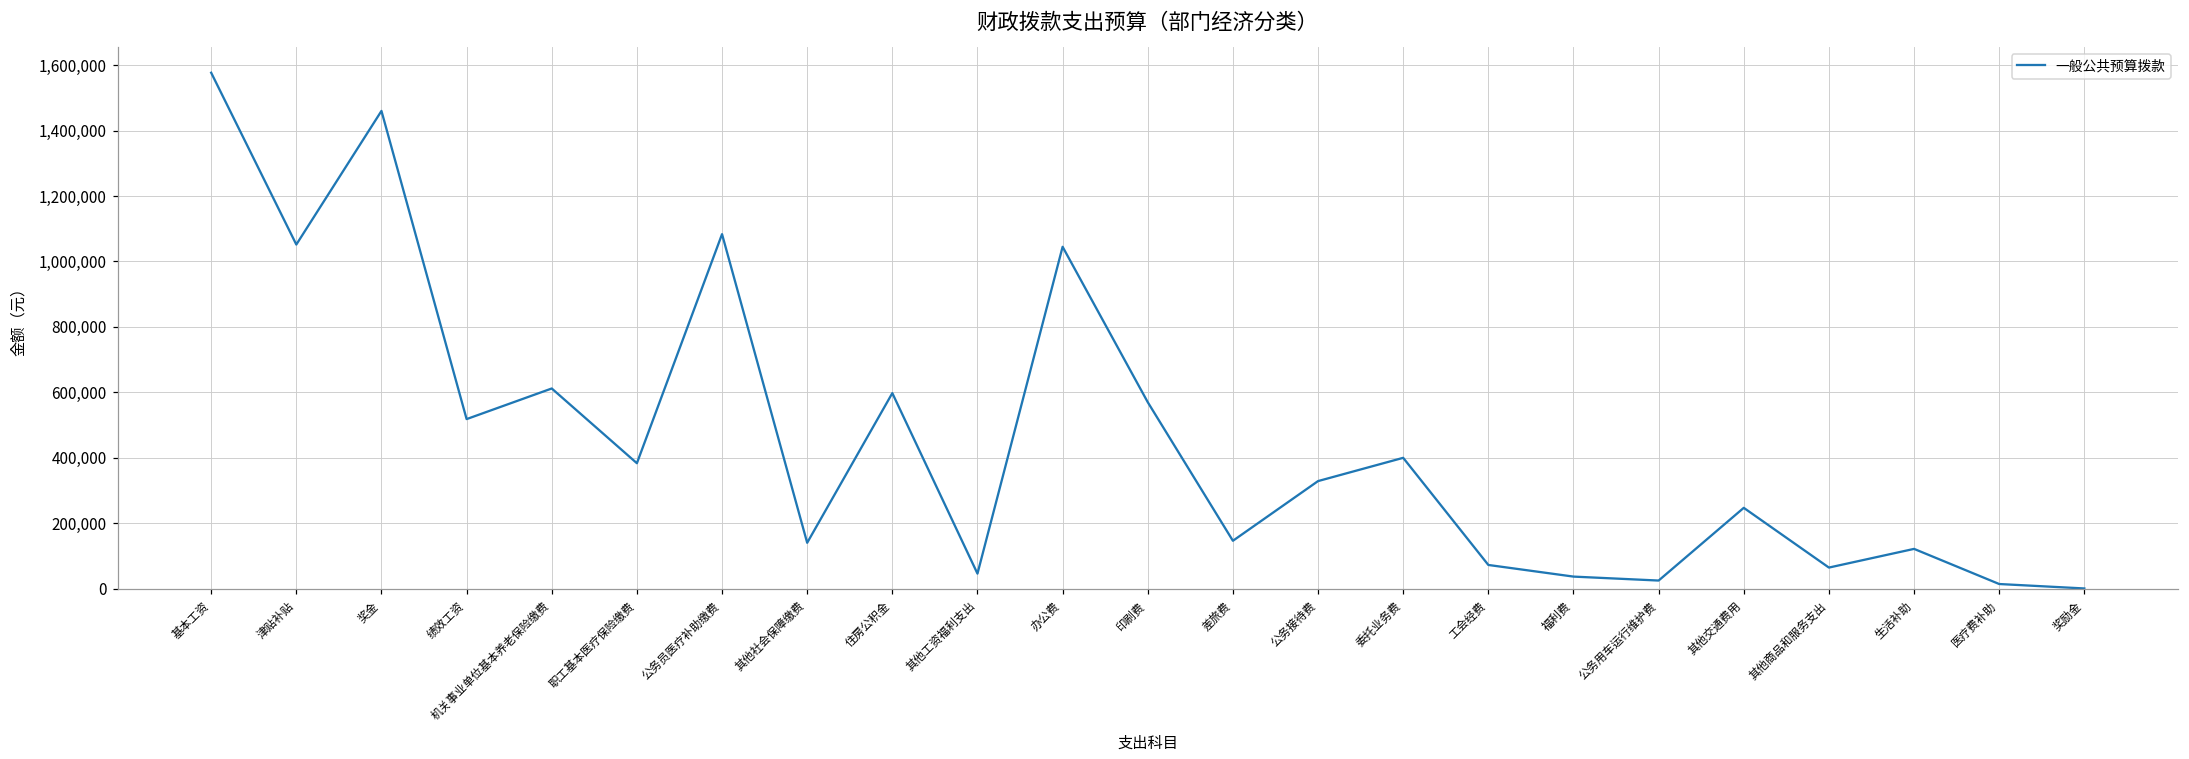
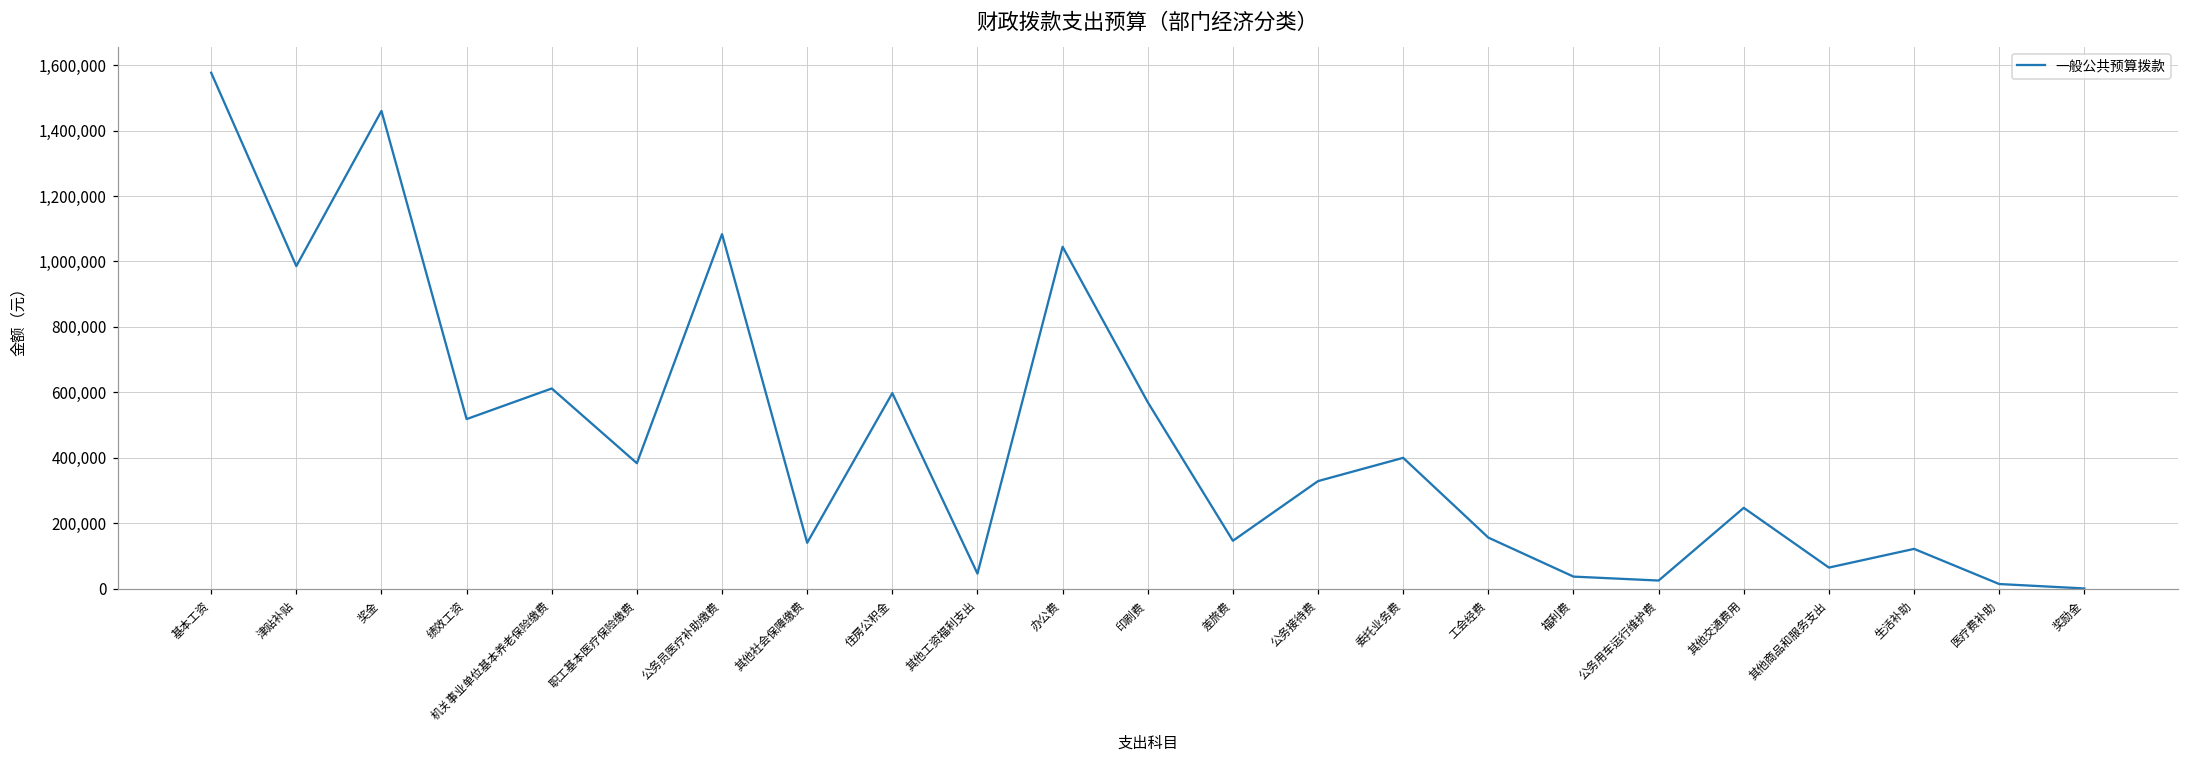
津贴补贴: 1,050,000 -> 990,000
工会经费: 70,000 -> 160,000
